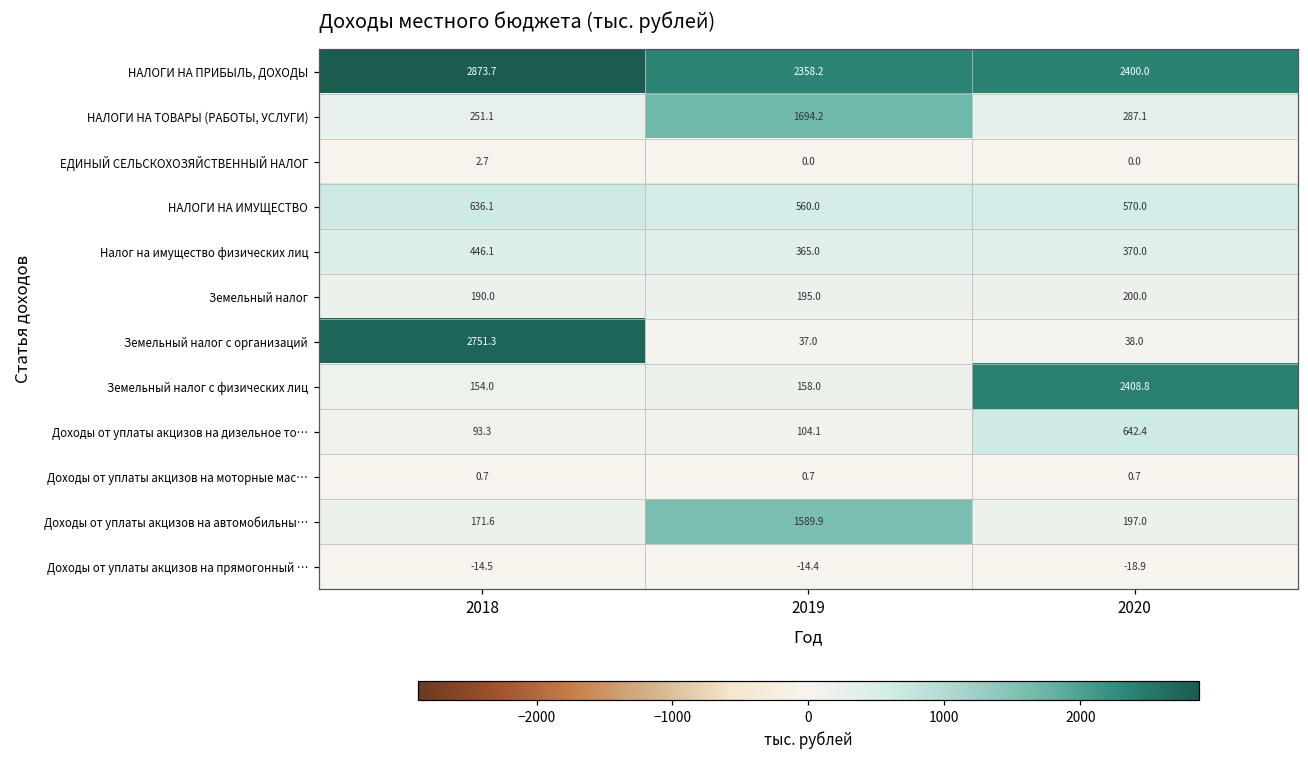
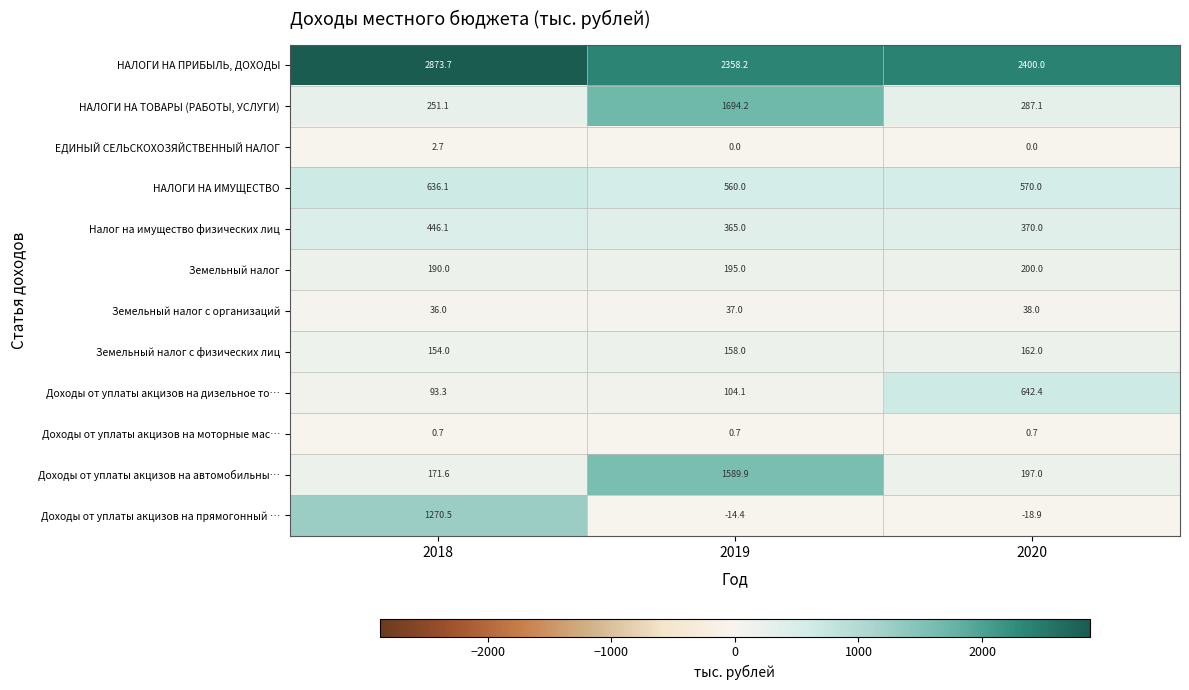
Земельный налог с организаций, 2018: 2751.3 -> 36.0
Земельный налог с физических лиц, 2020: 2408.8 -> 162.0
Доходы от уплаты акцизов на прямогонный …, 2018: -14.5 -> 1270.5
